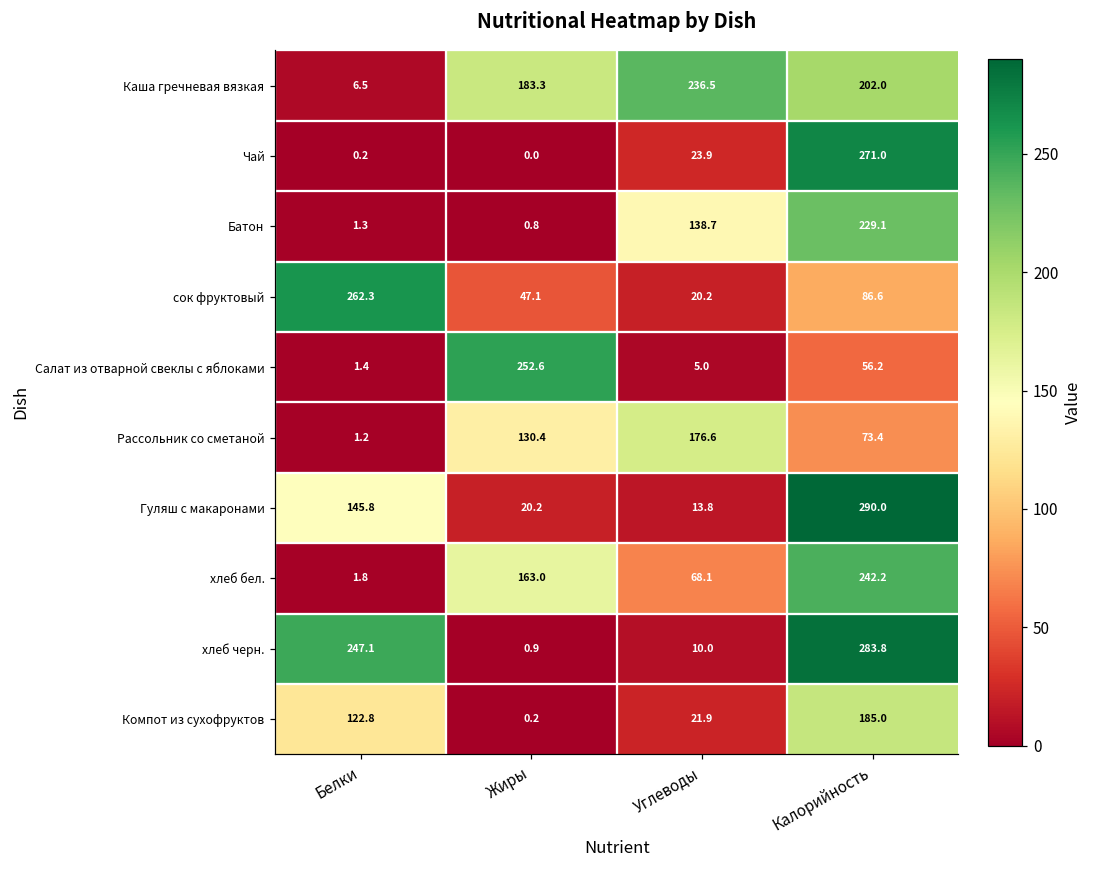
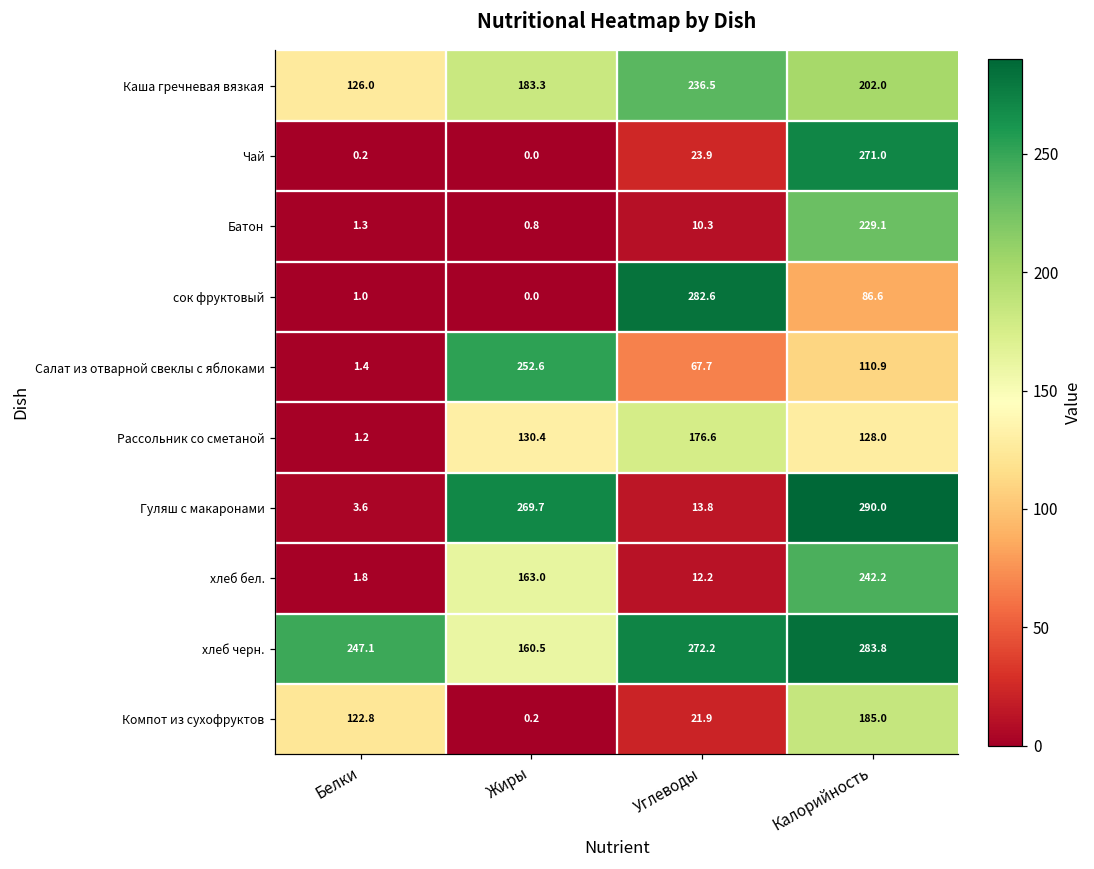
Каша гречневая вязкая, Белки: 6.5 -> 126.0
Батон, Углеводы: 138.7 -> 10.3
сок фруктовый, Белки: 262.3 -> 1.0
сок фруктовый, Жиры: 47.1 -> 0.0
сок фруктовый, Углеводы: 20.2 -> 282.6
Салат из отварной свеклы с яблоками, Углеводы: 5.0 -> 67.7
Салат из отварной свеклы с яблоками, Калорийность: 56.2 -> 110.9
Рассольник со сметаной, Калорийность: 73.4 -> 128.0
Гуляш с макаронами, Белки: 145.8 -> 3.6
Гуляш с макаронами, Жиры: 20.2 -> 269.7
хлеб бел., Углеводы: 68.1 -> 12.2
хлеб черн., Жиры: 0.9 -> 160.5
хлеб черн., Углеводы: 10.0 -> 272.2
